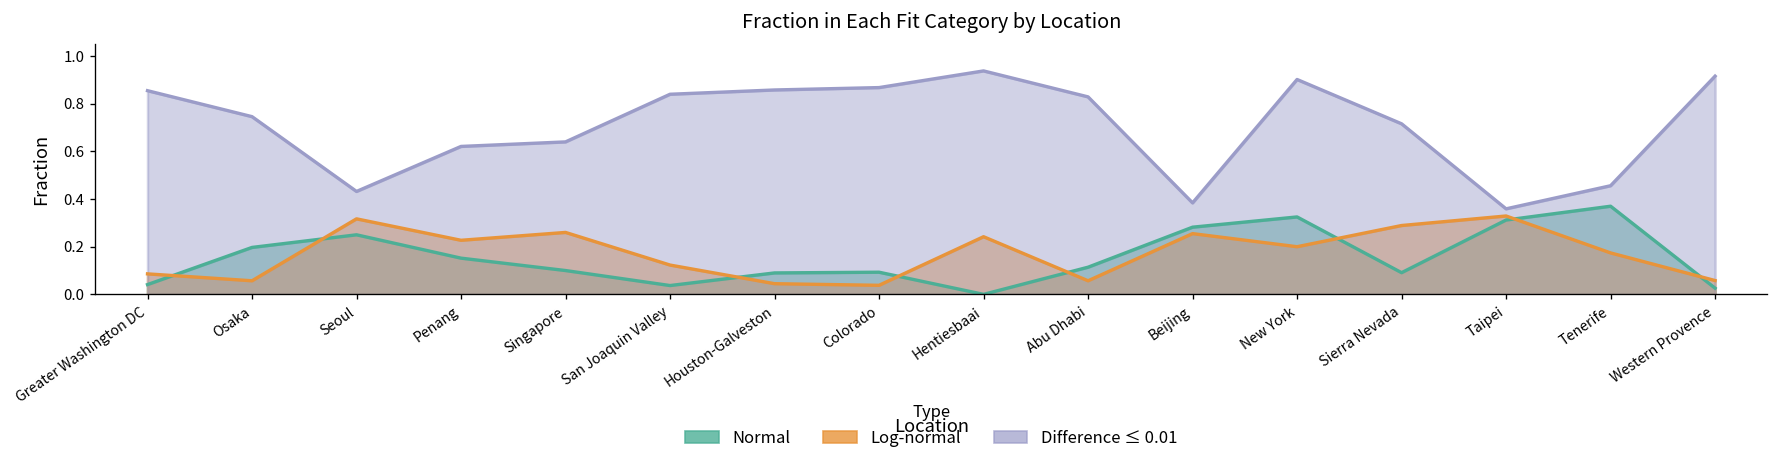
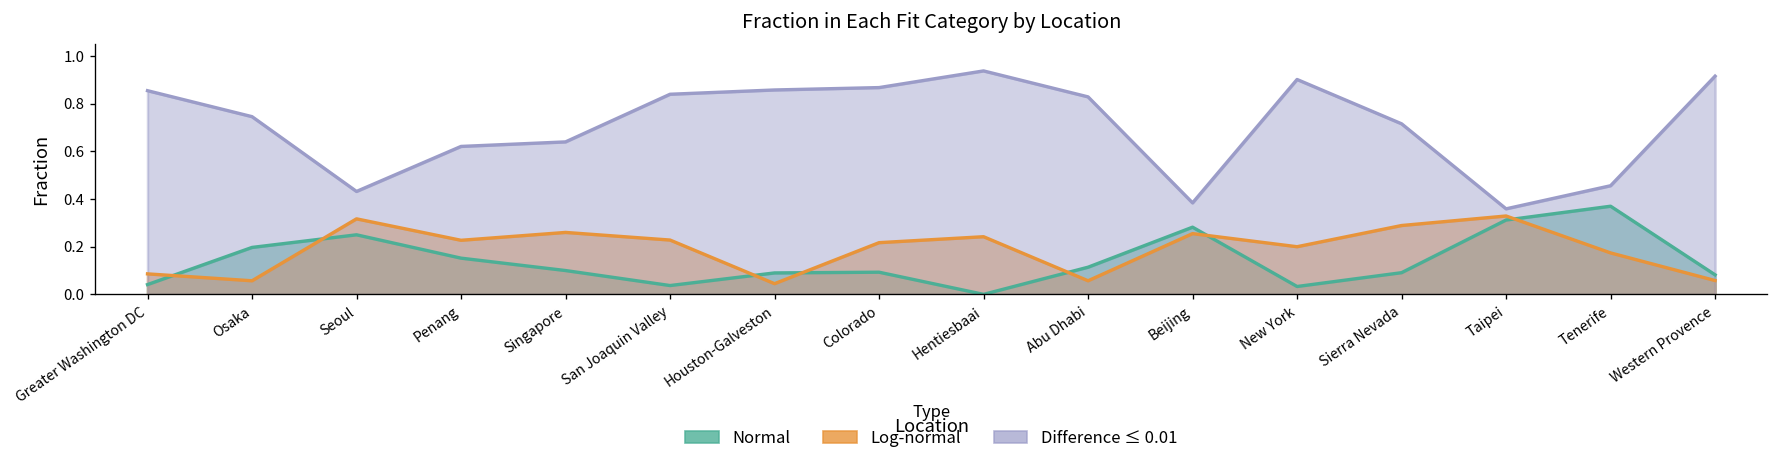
Log-normal, San Joaquin Valley: 0.12 -> 0.23
Log-normal, Colorado: 0.04 -> 0.22
Normal, New York: 0.33 -> 0.03
Normal, Western Provence: 0.03 -> 0.08
